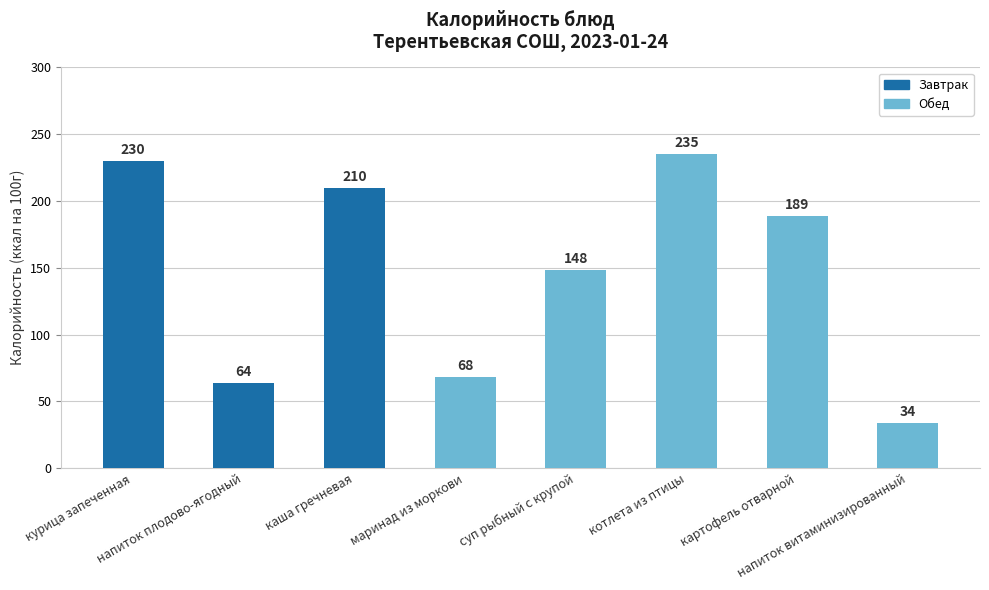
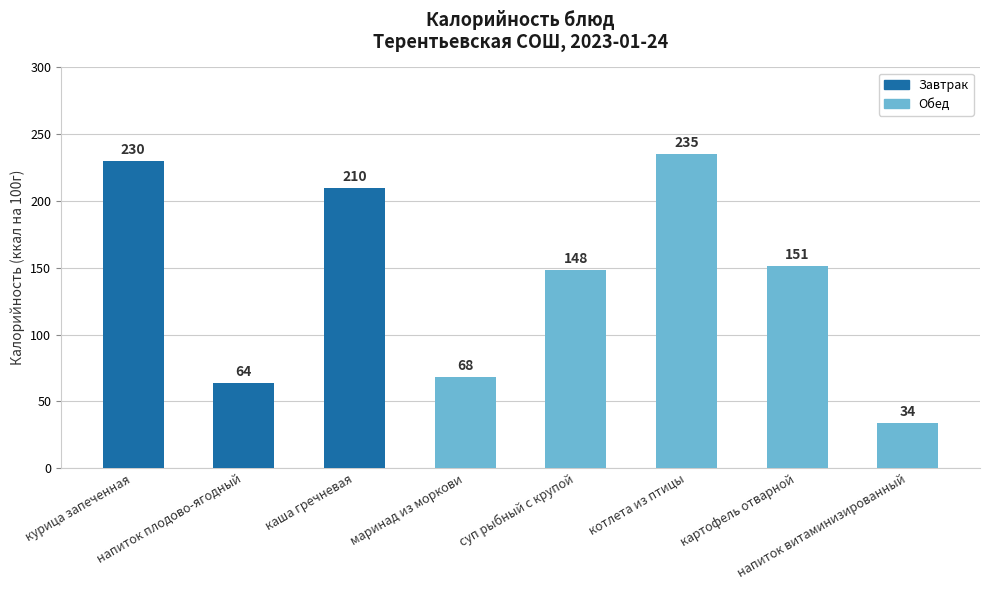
картофель отварной: 189 -> 151
